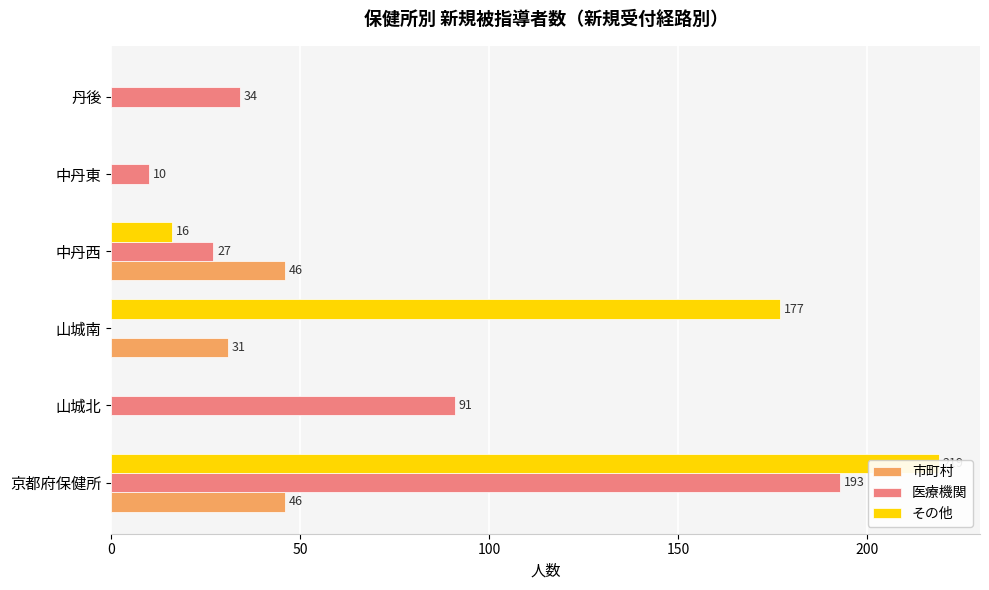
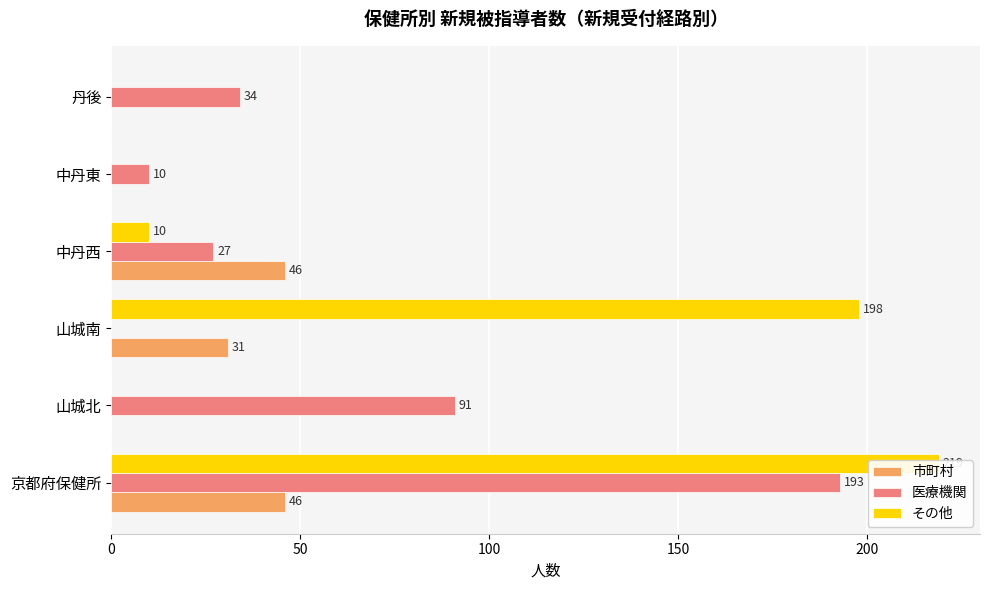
その他, 中丹西: 16 -> 10
その他, 山城南: 177 -> 198
